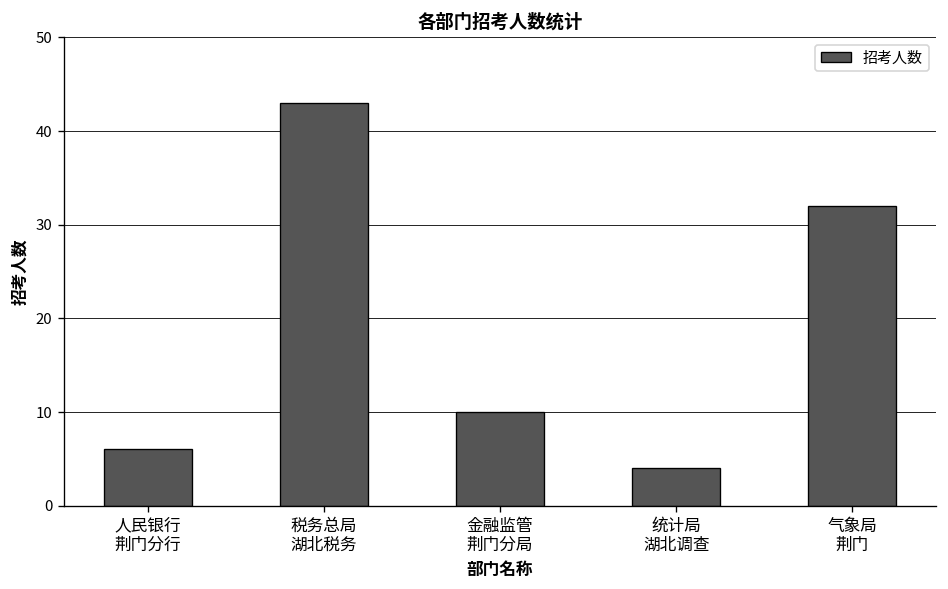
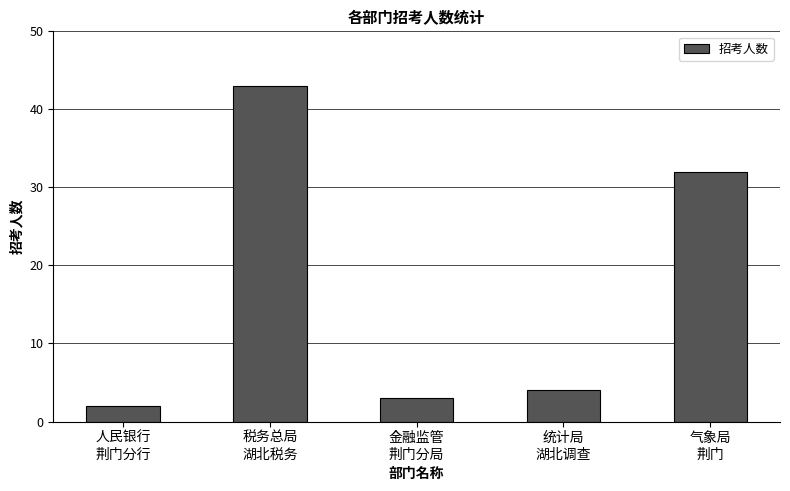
人民银行 荆门分行: 6 -> 2
金融监管 荆门分局: 10 -> 3
